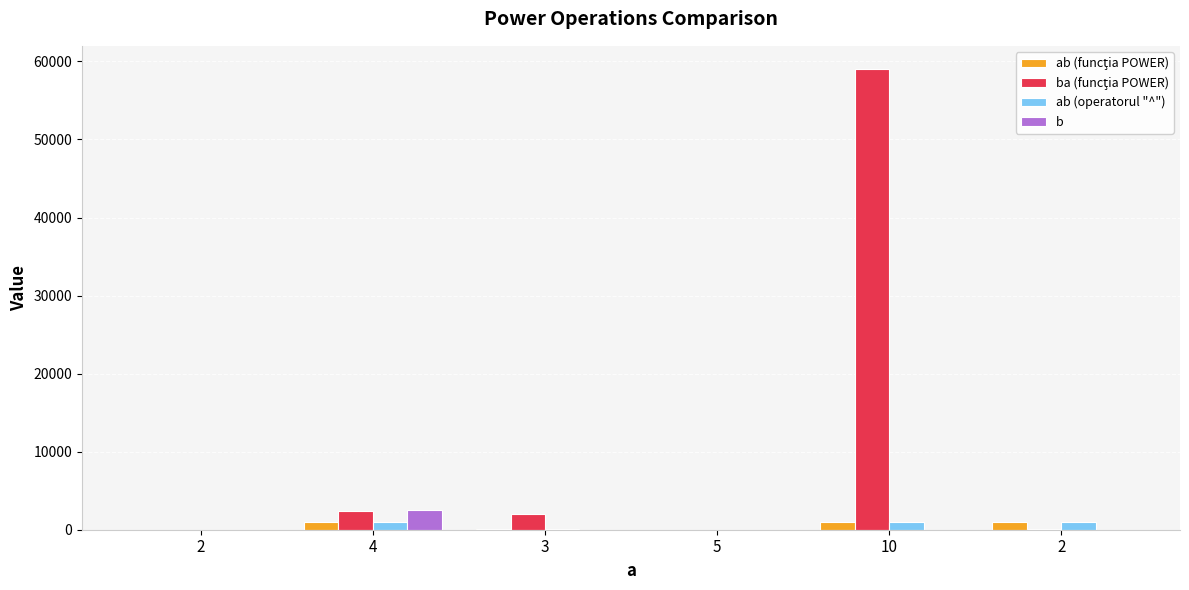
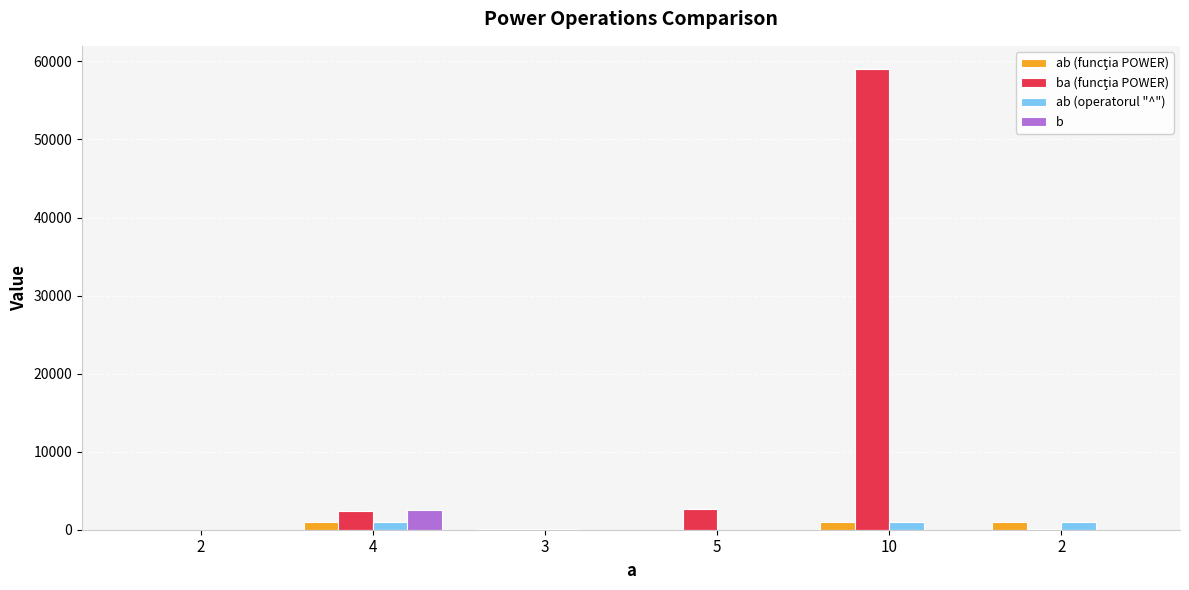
ba (funcţia POWER), 3: 2000 -> 0
ba (funcţia POWER), 5: 0 -> 3000
